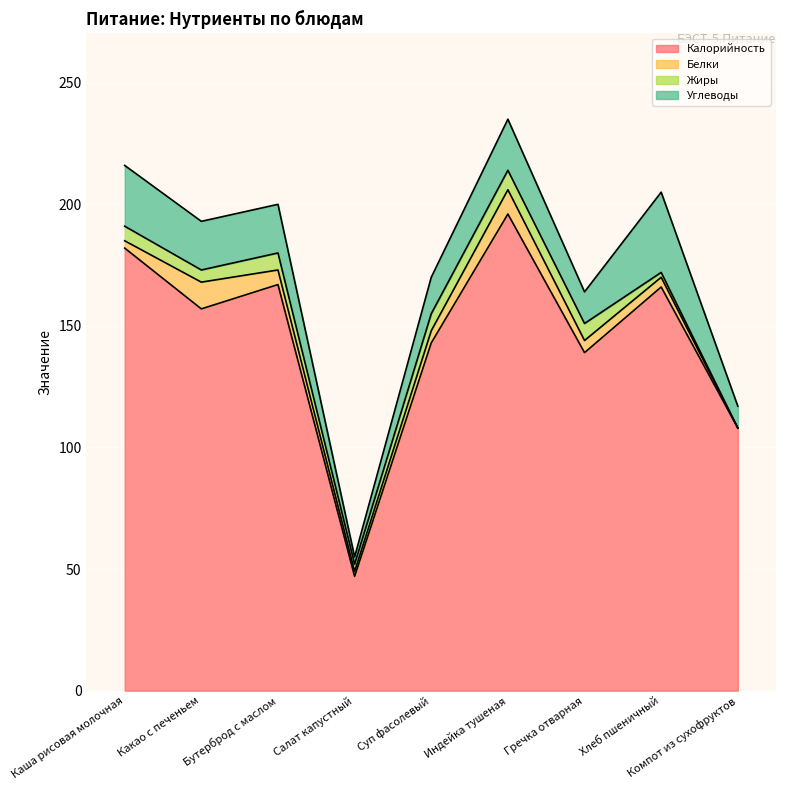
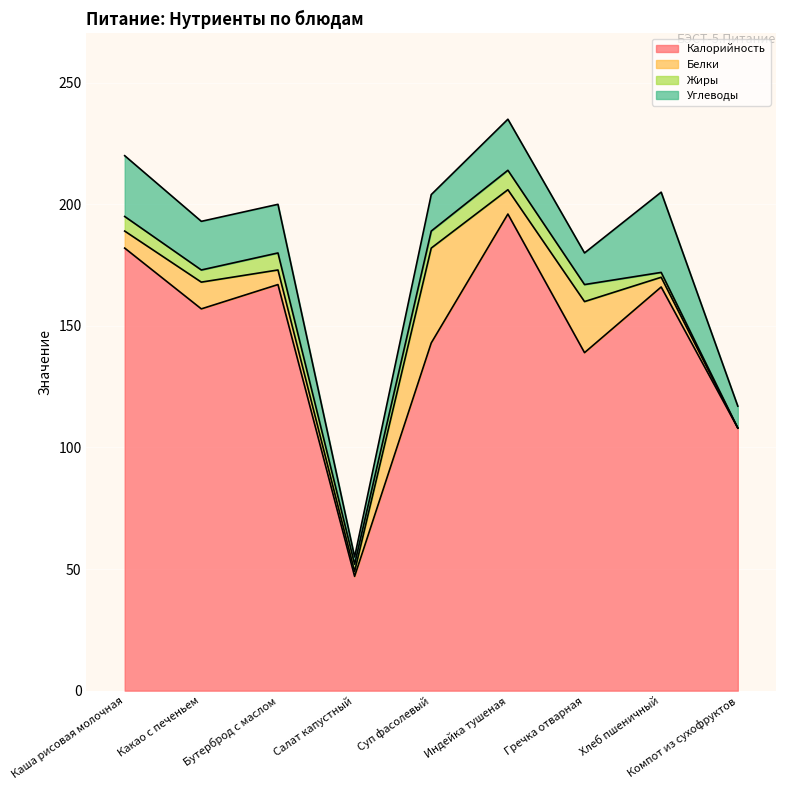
Белки, Каша рисовая молочная: 3 -> 7
Белки, Суп фасолевый: 5 -> 39
Белки, Гречка отварная: 5 -> 21
